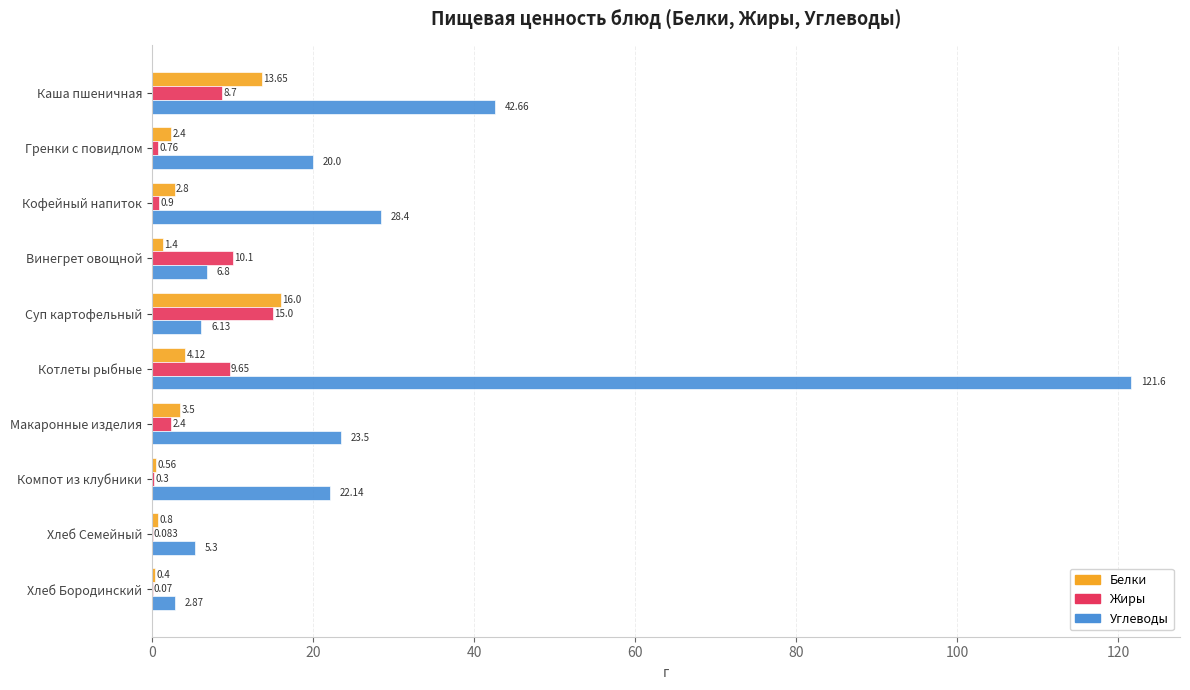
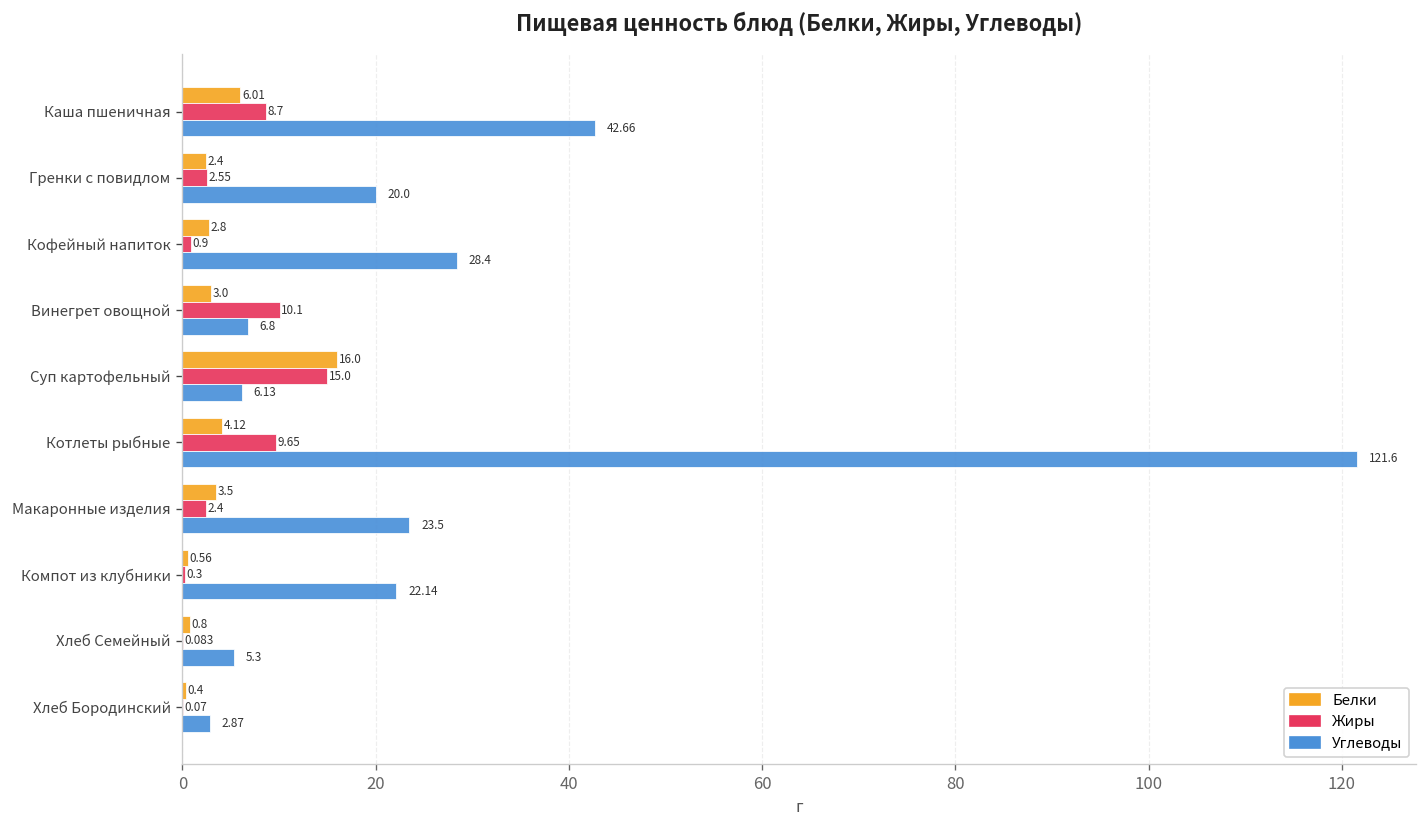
Белки, Каша пшеничная: 13.65 -> 6.01
Жиры, Гренки с повидлом: 0.76 -> 2.55
Белки, Винегрет овощной: 1.4 -> 3.0
